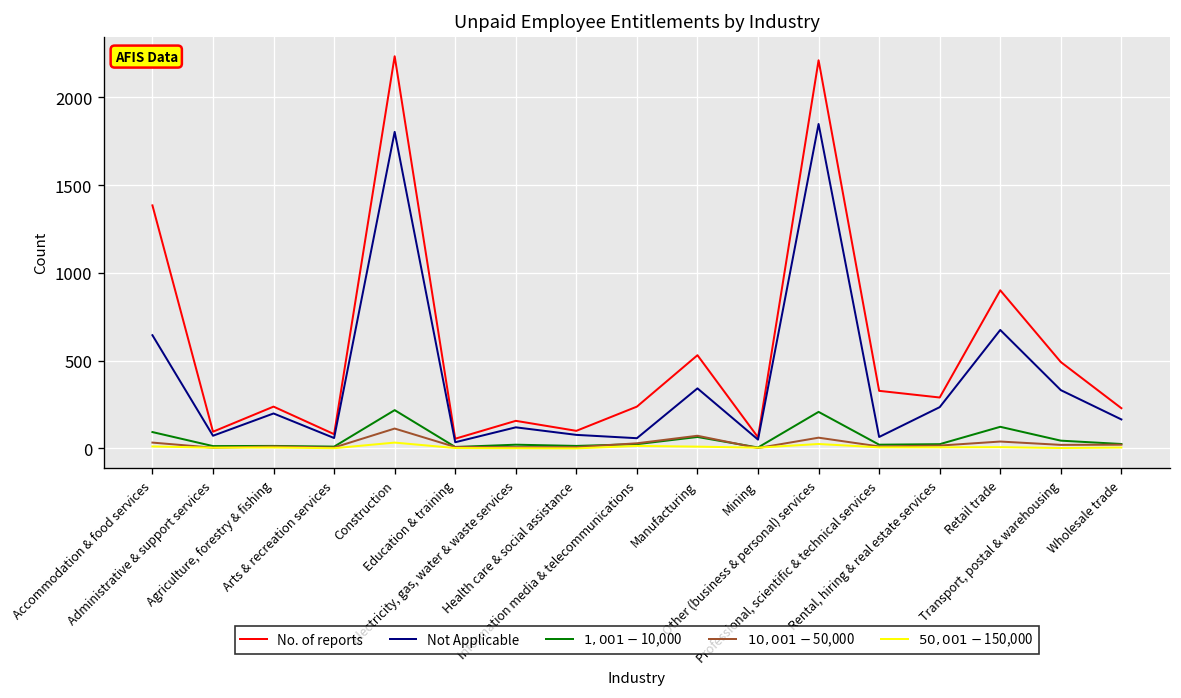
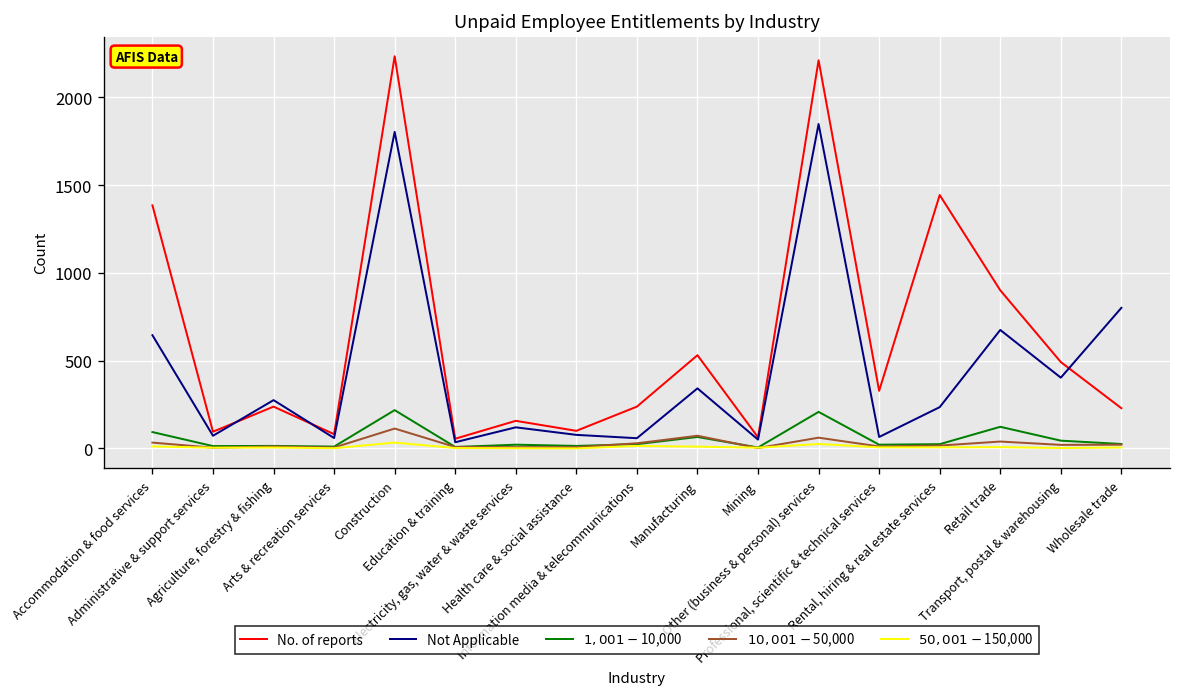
Not Applicable, Agriculture, forestry & fishing: 200 -> 280
No. of reports, Rental, hiring & real estate services: 290 -> 1440
Not Applicable, Transport, postal & warehousing: 330 -> 400
Not Applicable, Wholesale trade: 170 -> 800
